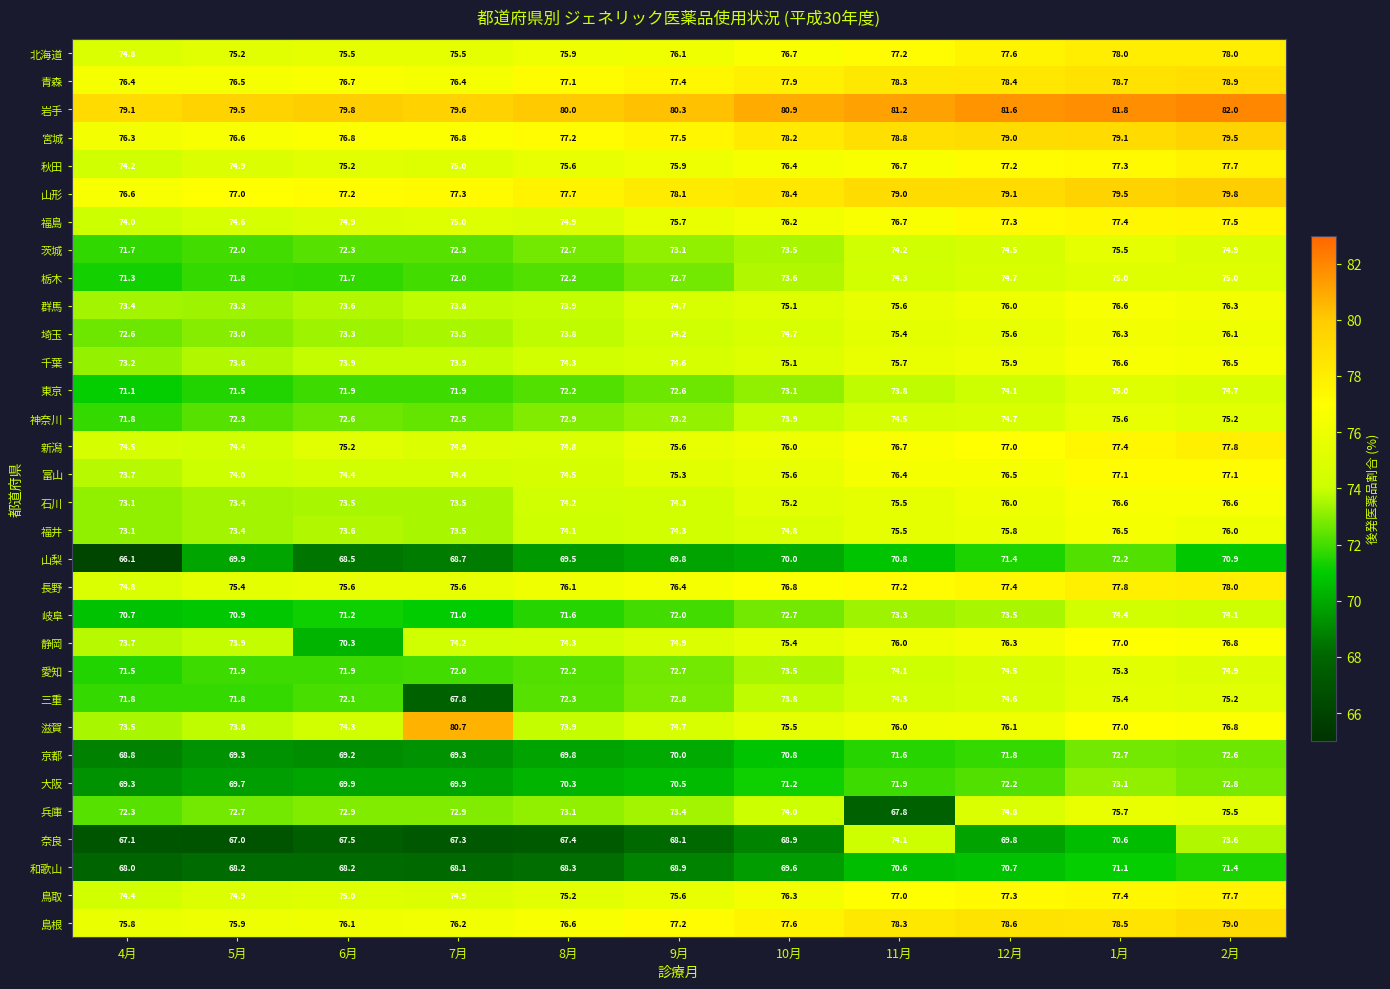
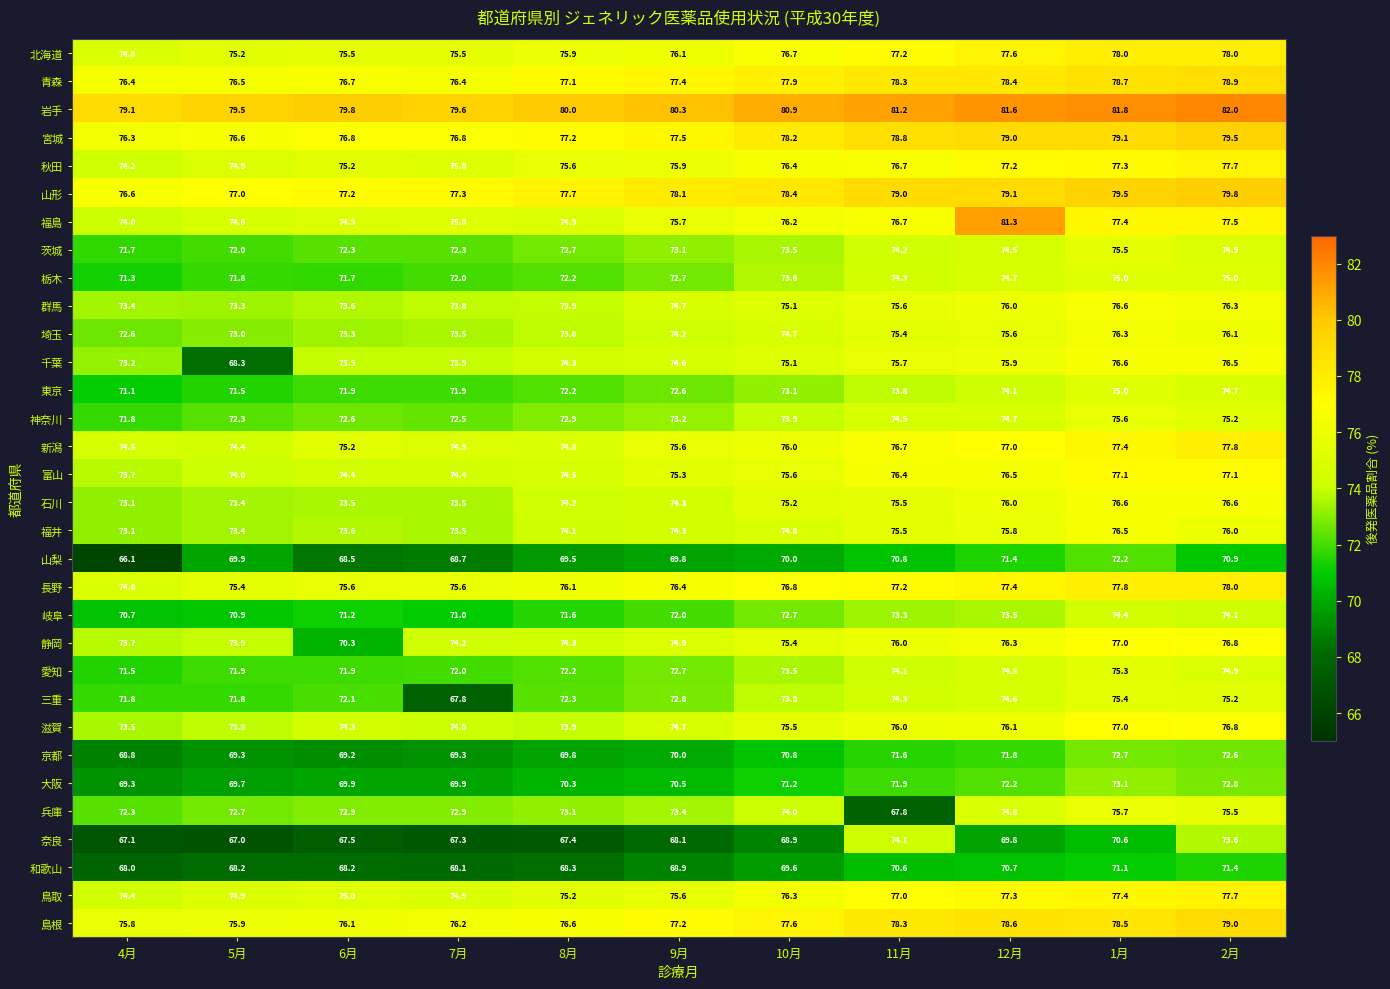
福島, 12月: 77.3 -> 81.3
千葉, 5月: 73.6 -> 68.3
滋賀, 7月: 80.7 -> 74.0
